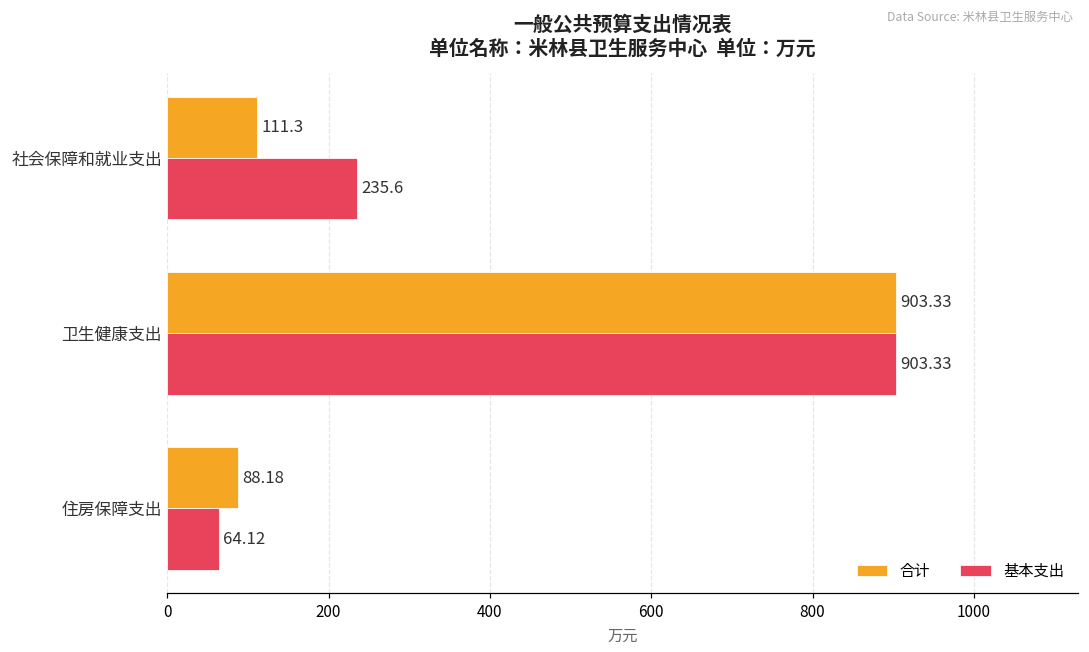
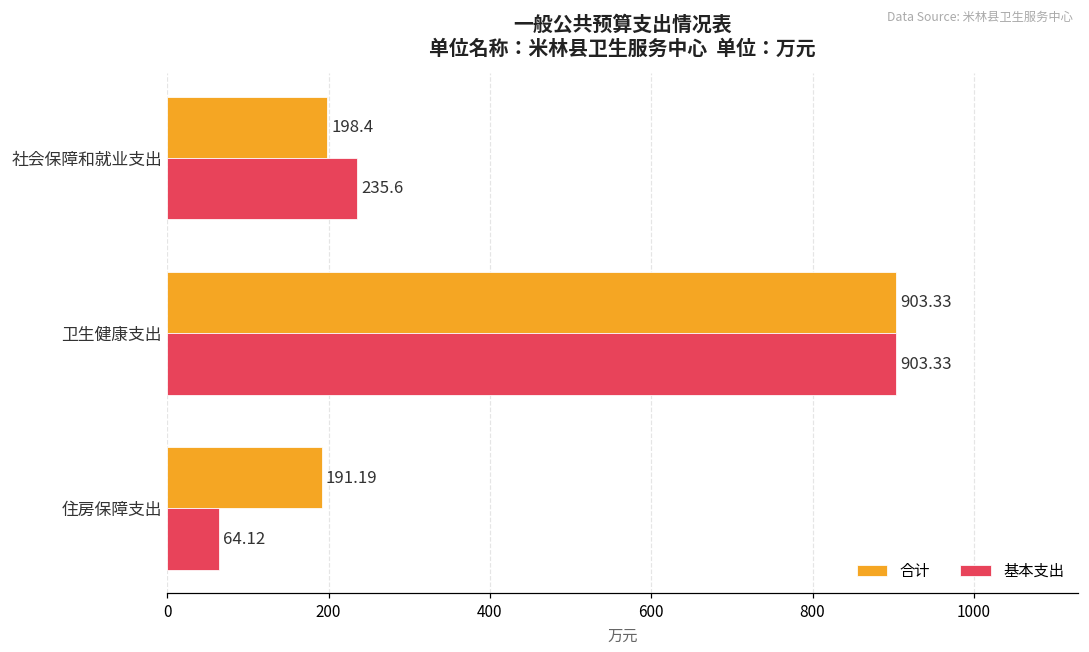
合计, 社会保障和就业支出: 111.3 -> 198.4
合计, 住房保障支出: 88.18 -> 191.19
